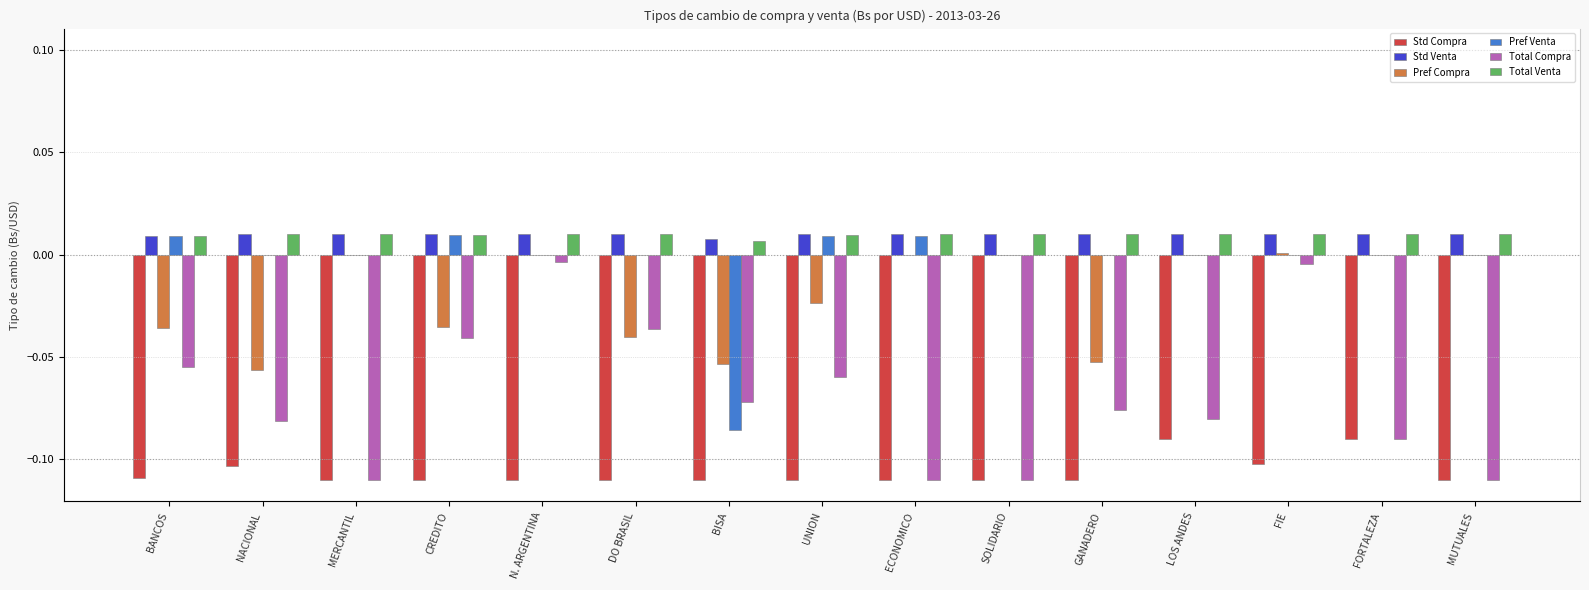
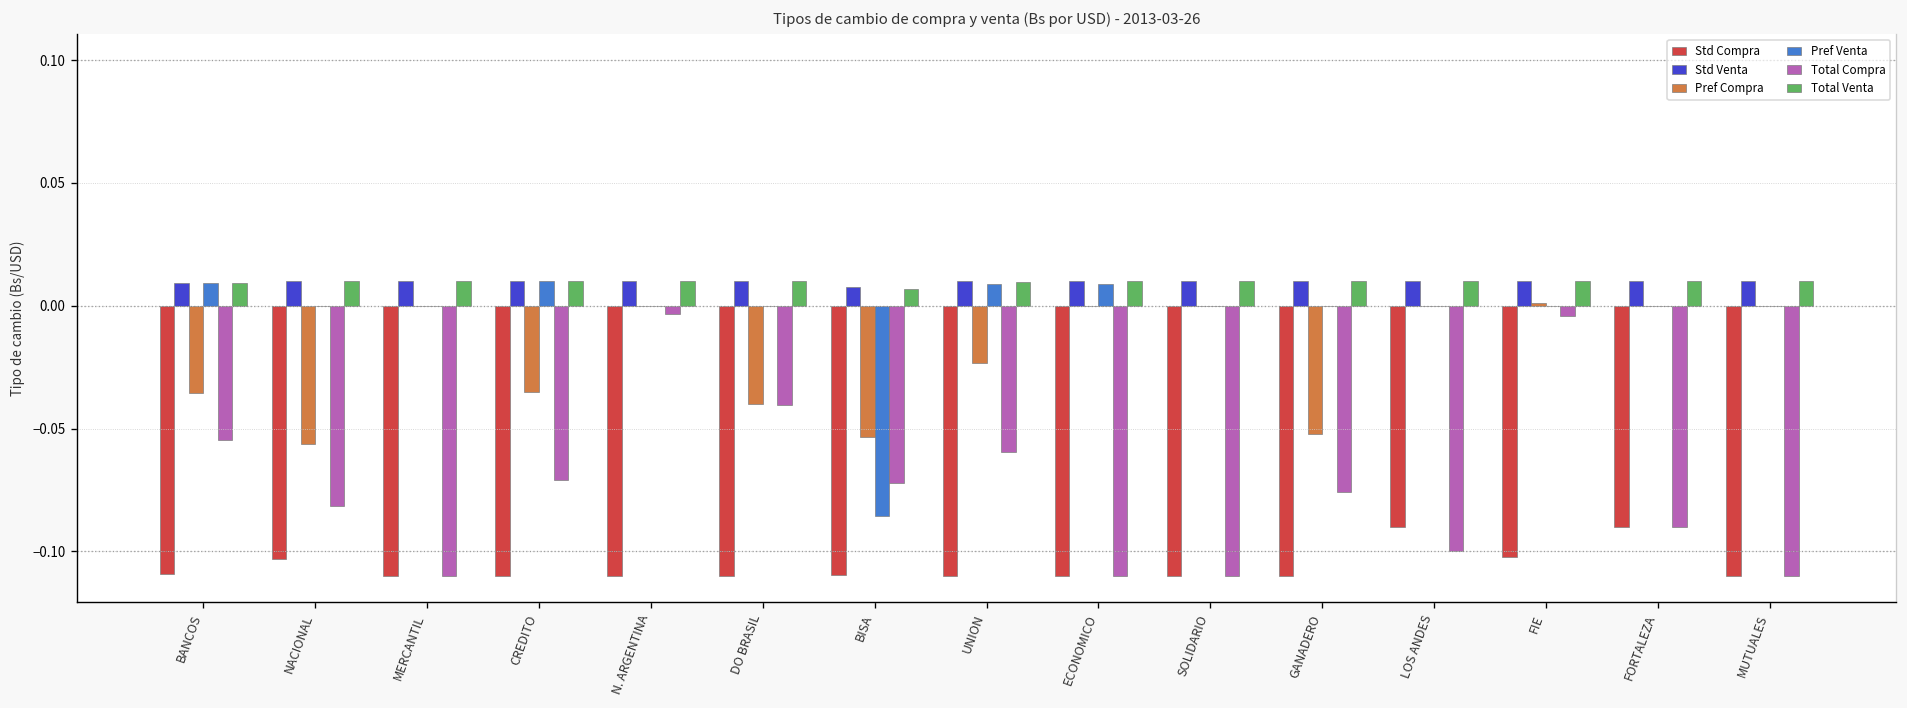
Total Compra, CREDITO: -0.041 -> -0.071
Total Compra, DO BRASIL: -0.036 -> -0.040
Total Compra, LOS ANDES: -0.080 -> -0.100
